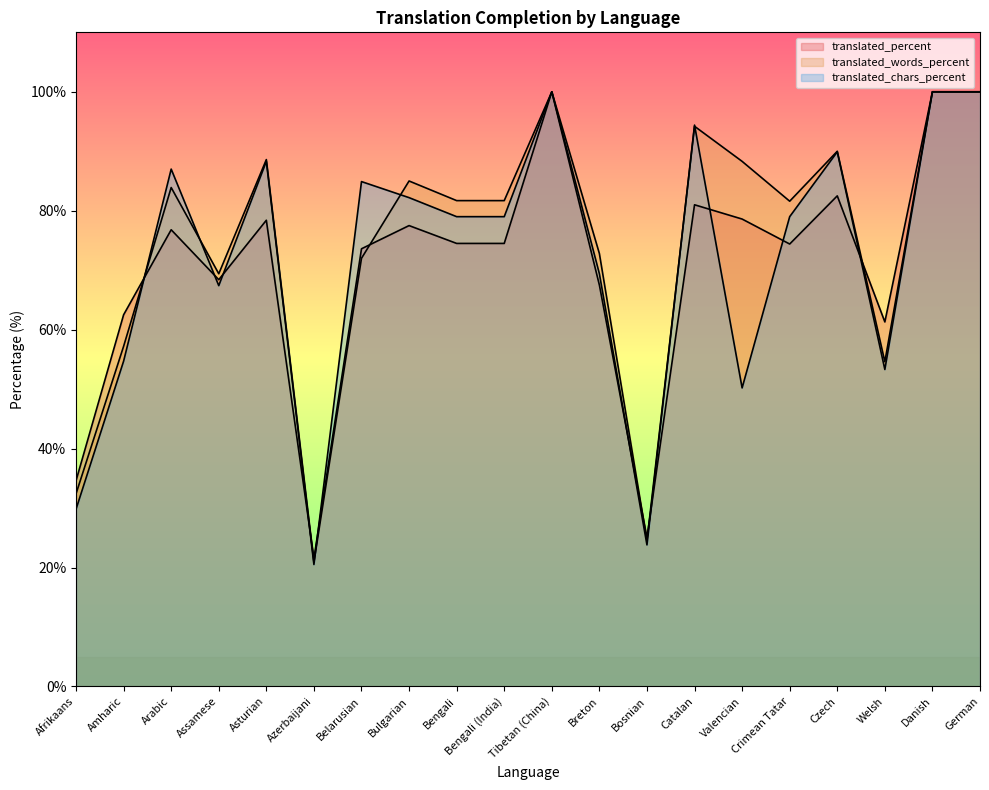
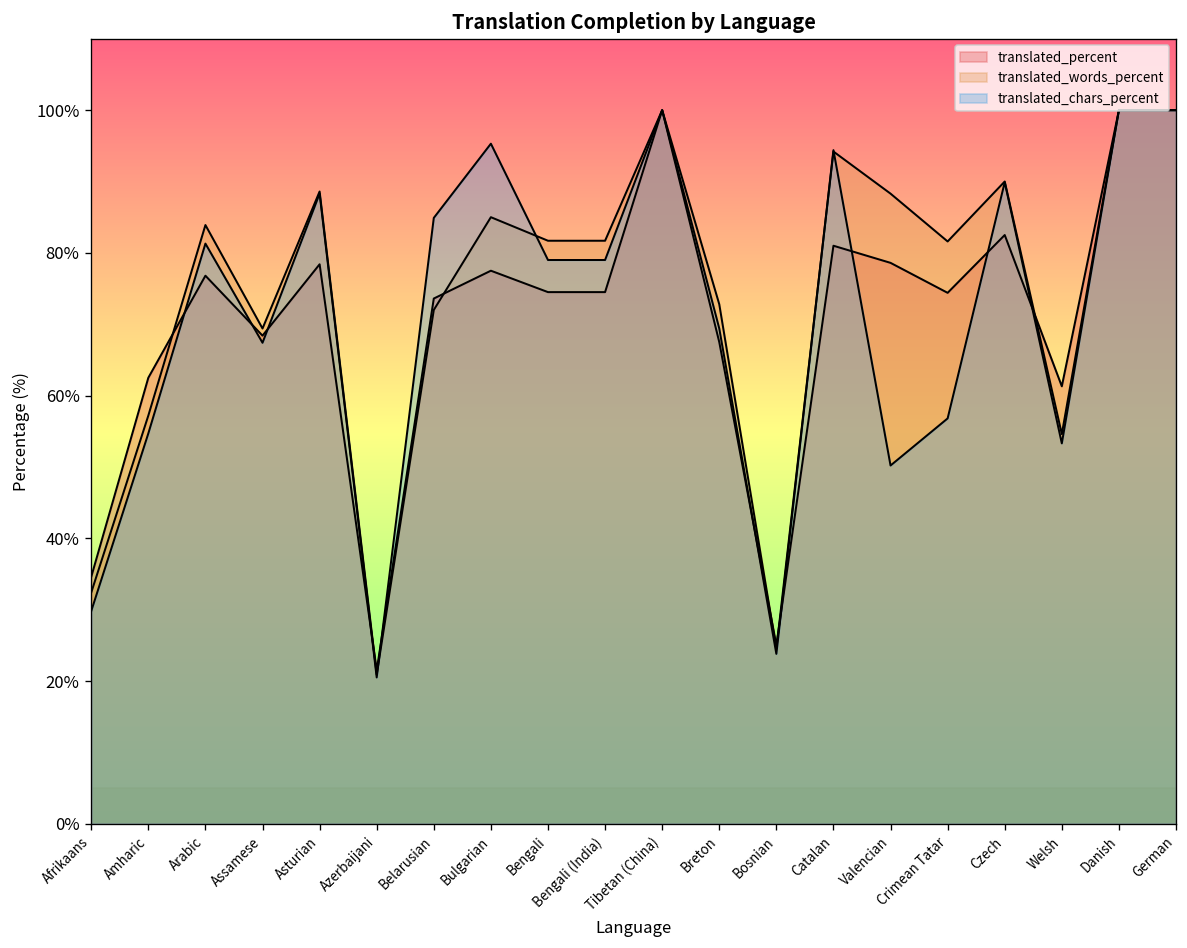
translated_chars_percent, Arabic: 87% -> 81%
translated_chars_percent, Bulgarian: 82% -> 95%
translated_chars_percent, Crimean Tatar: 79% -> 57%
